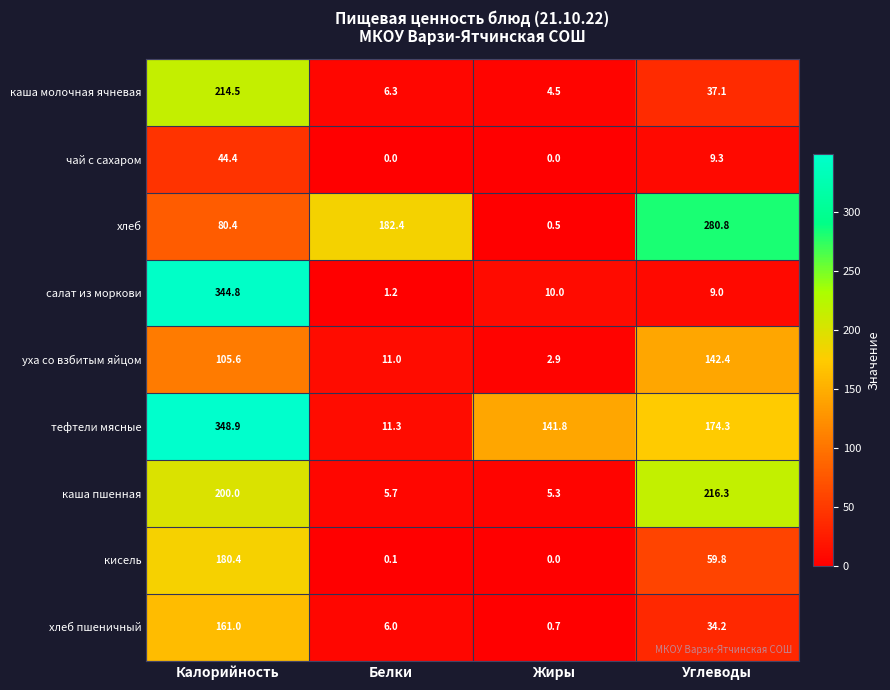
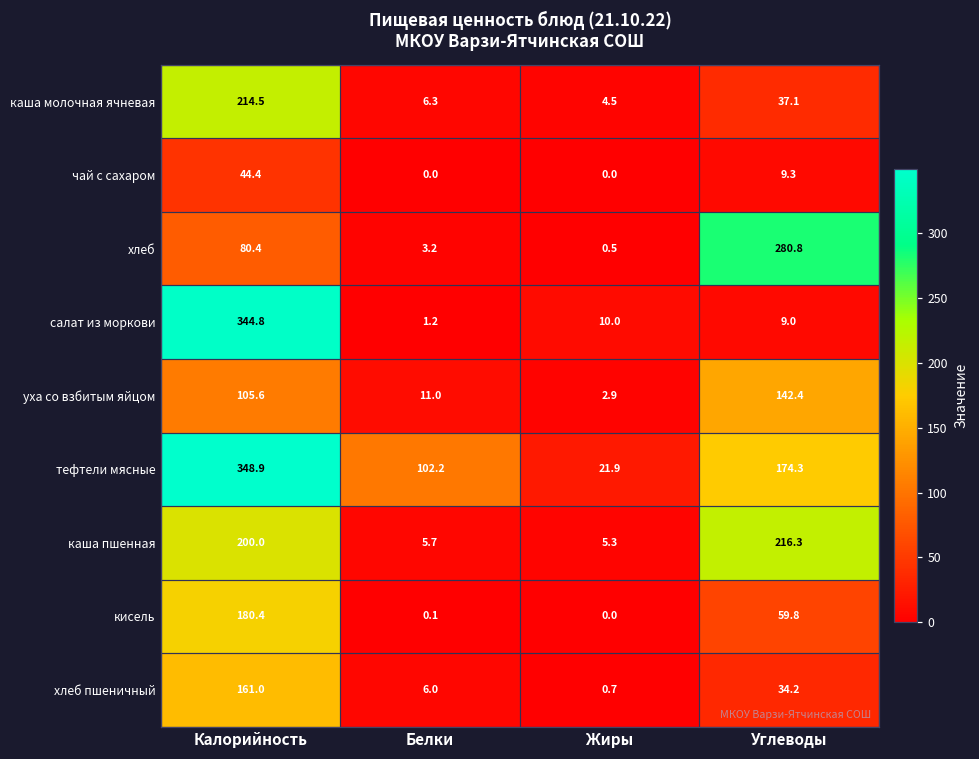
хлеб, Белки: 182.4 -> 3.2
тефтели мясные, Белки: 11.3 -> 102.2
тефтели мясные, Жиры: 141.8 -> 21.9
